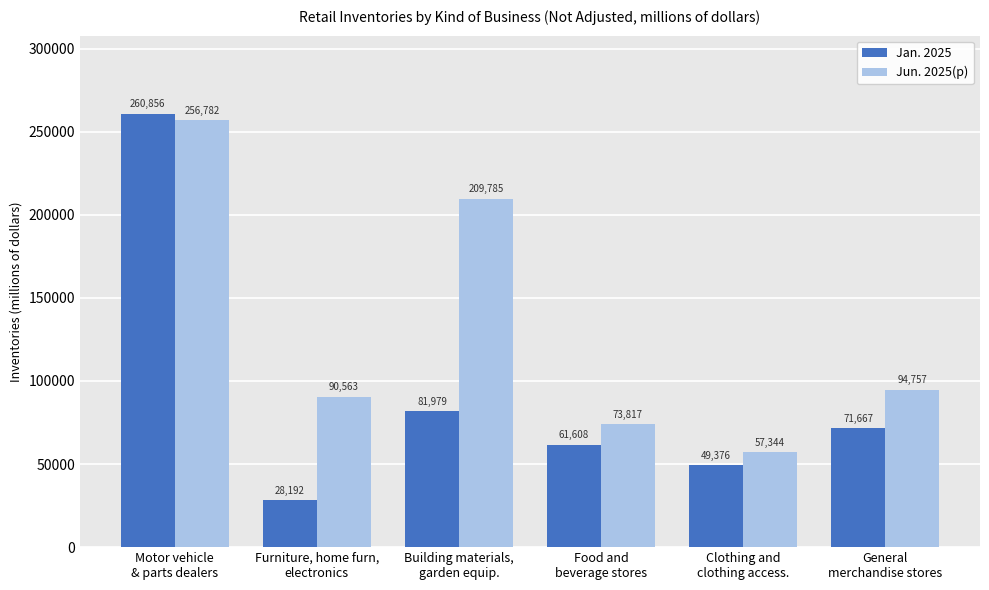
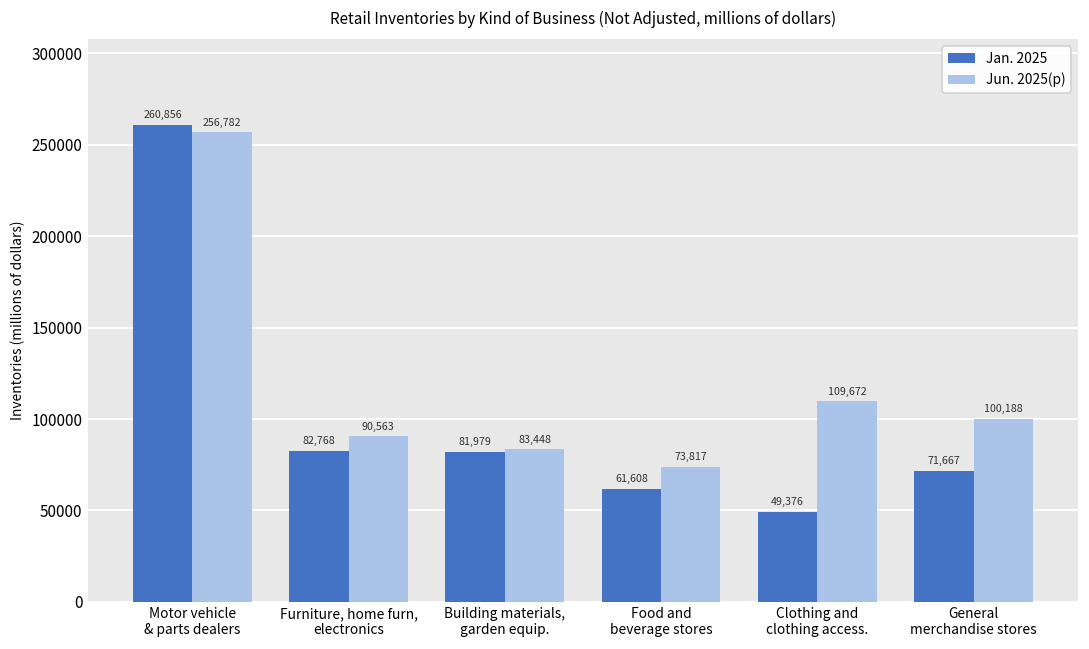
Jan. 2025, Furniture, home furn, electronics: 28,192 -> 82,768
Jun. 2025(p), Building materials, garden equip.: 209,785 -> 83,448
Jun. 2025(p), Clothing and clothing access.: 57,344 -> 109,672
Jun. 2025(p), General merchandise stores: 94,757 -> 100,188
